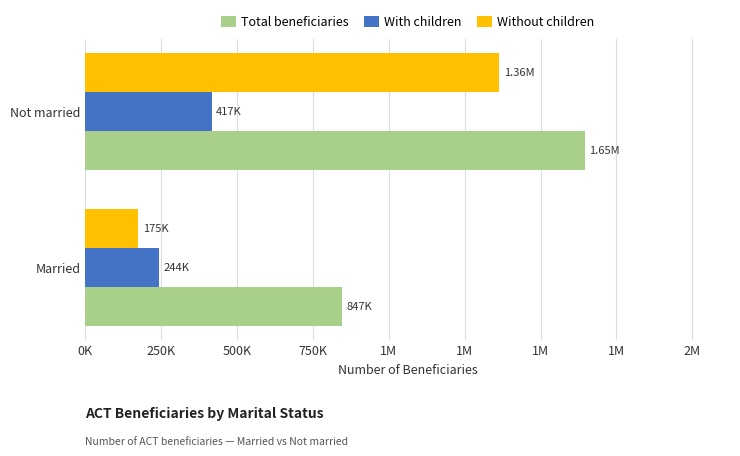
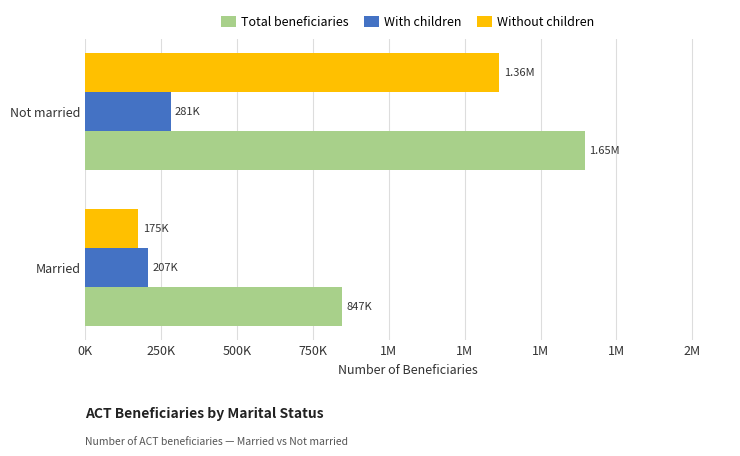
With children, Not married: 417K -> 281K
With children, Married: 244K -> 207K
